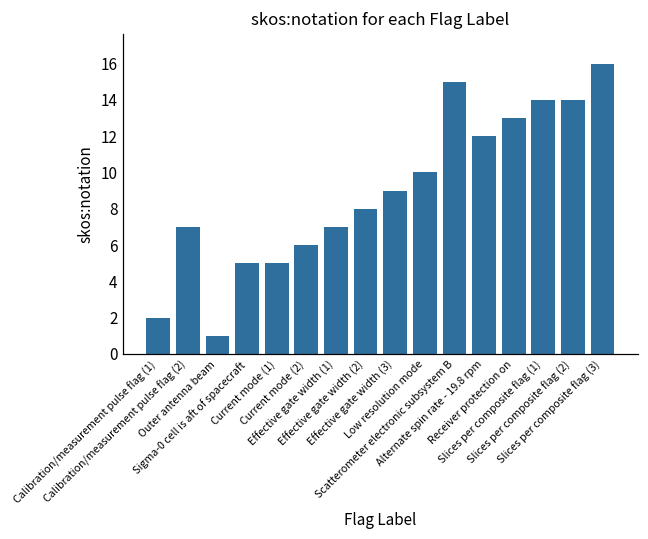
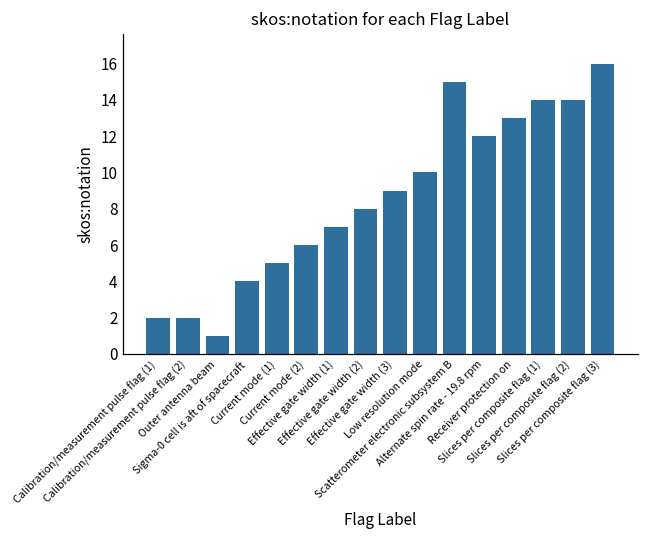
Calibration/measurement pulse flag (2): 7 -> 2
Sigma-0 cell is aft of spacecraft: 5 -> 4
